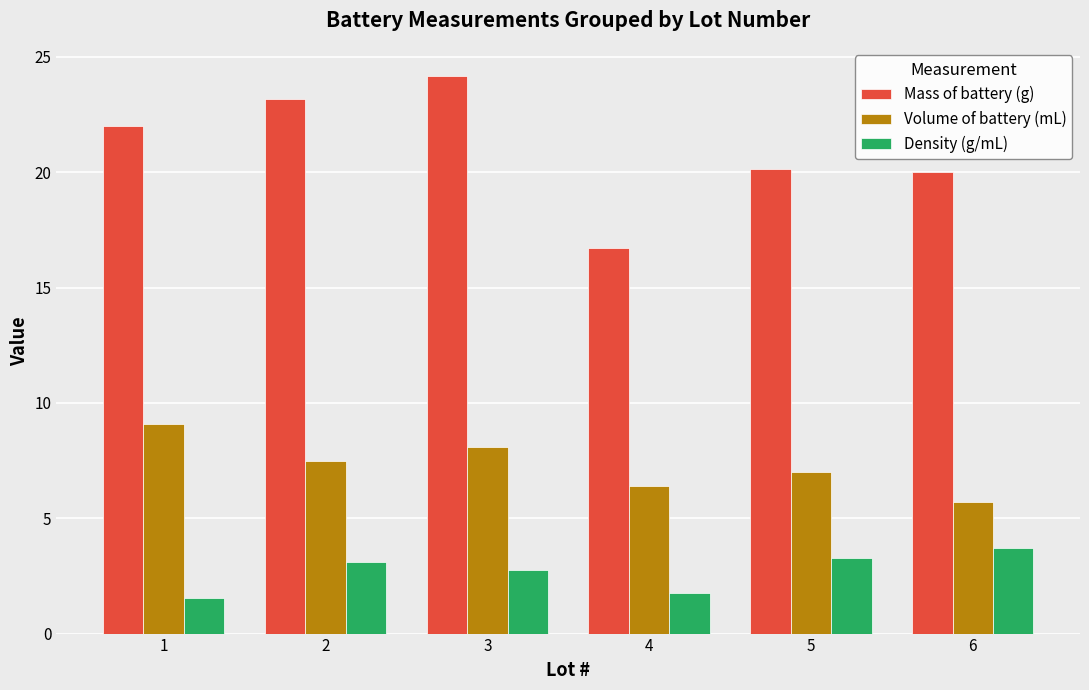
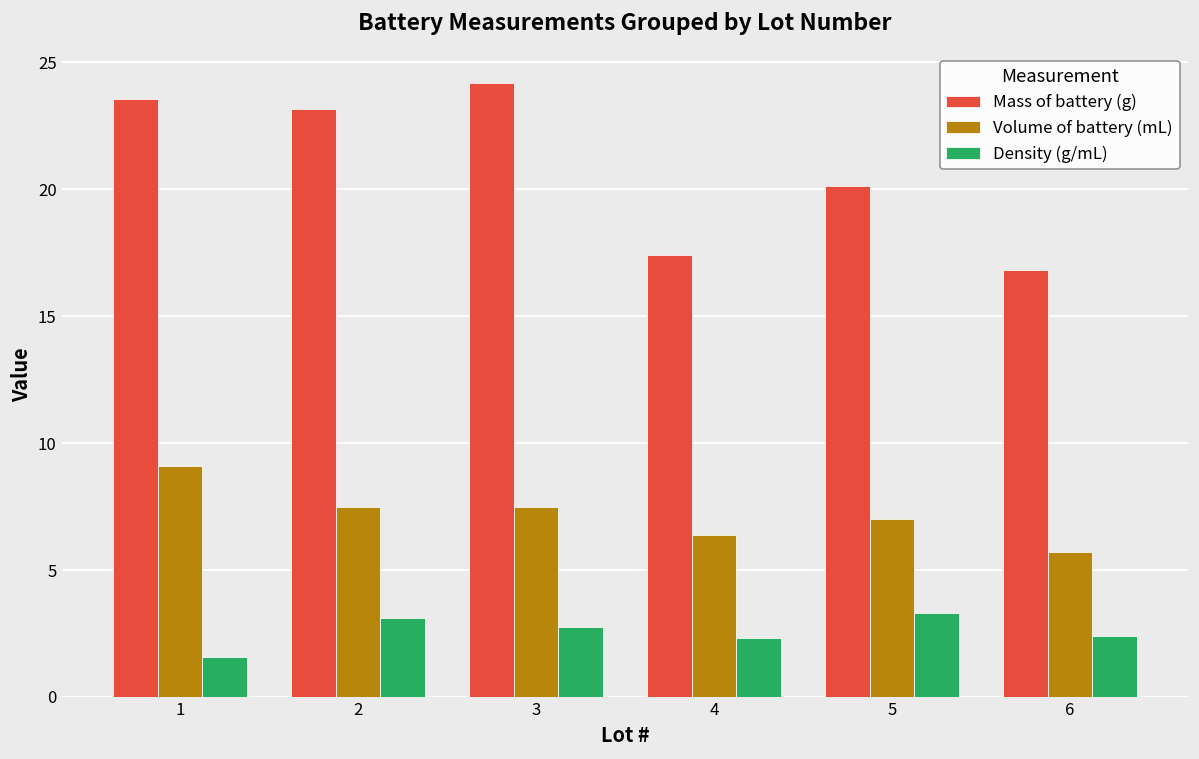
Mass of battery (g), 1: 22.0 -> 23.6
Volume of battery (mL), 3: 8.1 -> 7.5
Mass of battery (g), 4: 16.7 -> 17.4
Density (g/mL), 4: 1.7 -> 2.3
Mass of battery (g), 6: 20.0 -> 16.8
Density (g/mL), 6: 3.7 -> 2.4
